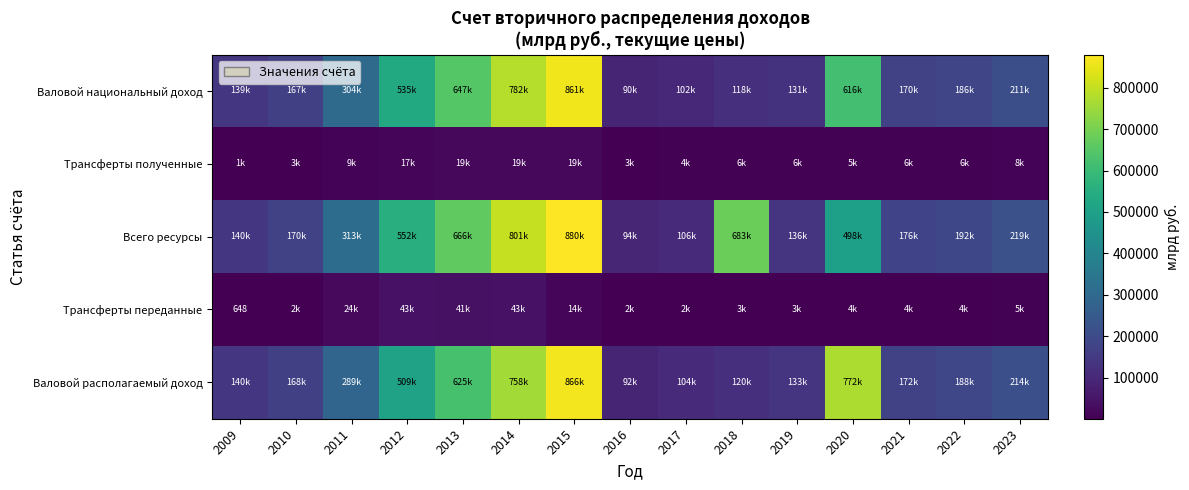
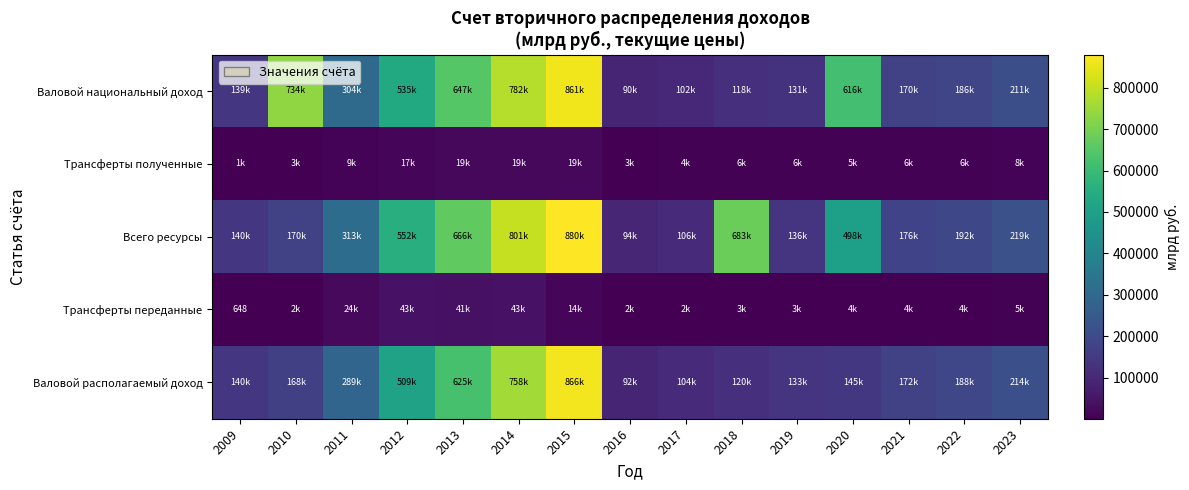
Валовой национальный доход, 2010: 167k -> 734k
Валовой располагаемый доход, 2020: 772k -> 145k
